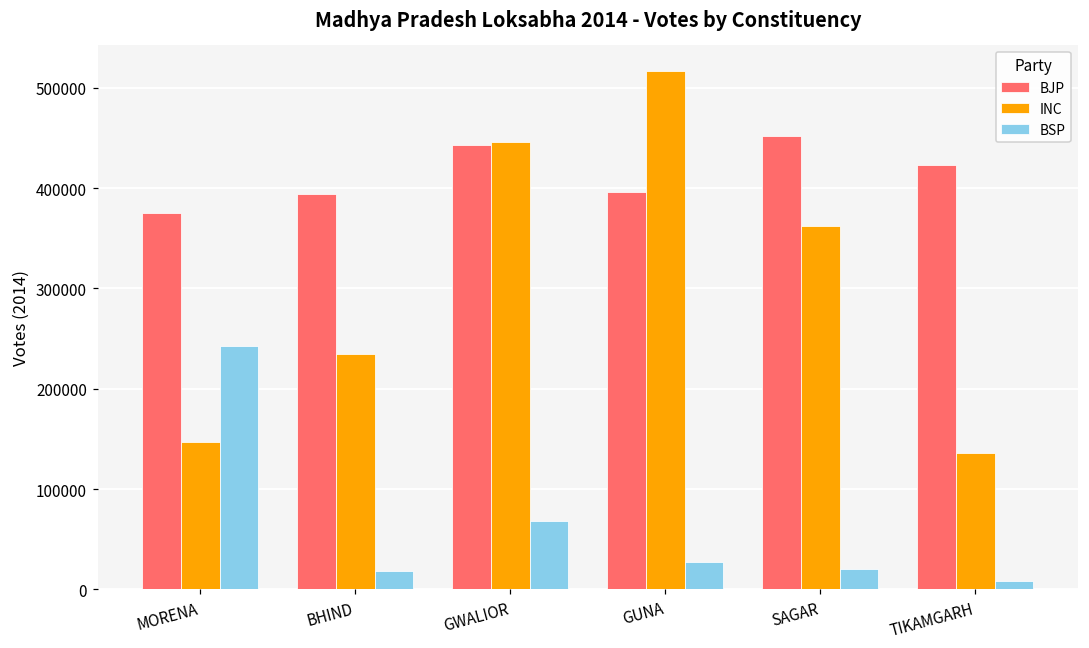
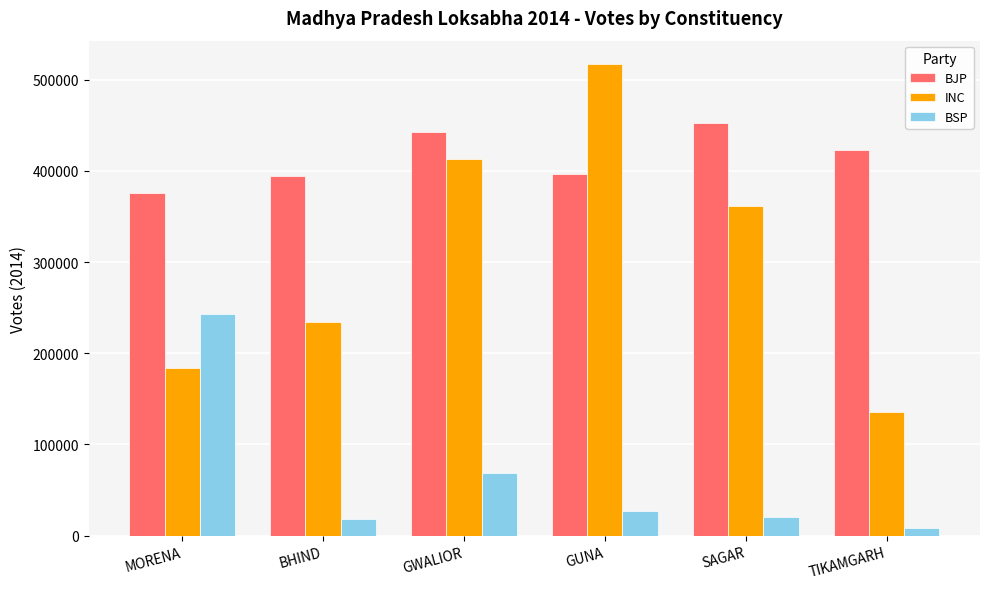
INC, MORENA: 150000 -> 180000
INC, GWALIOR: 450000 -> 410000
